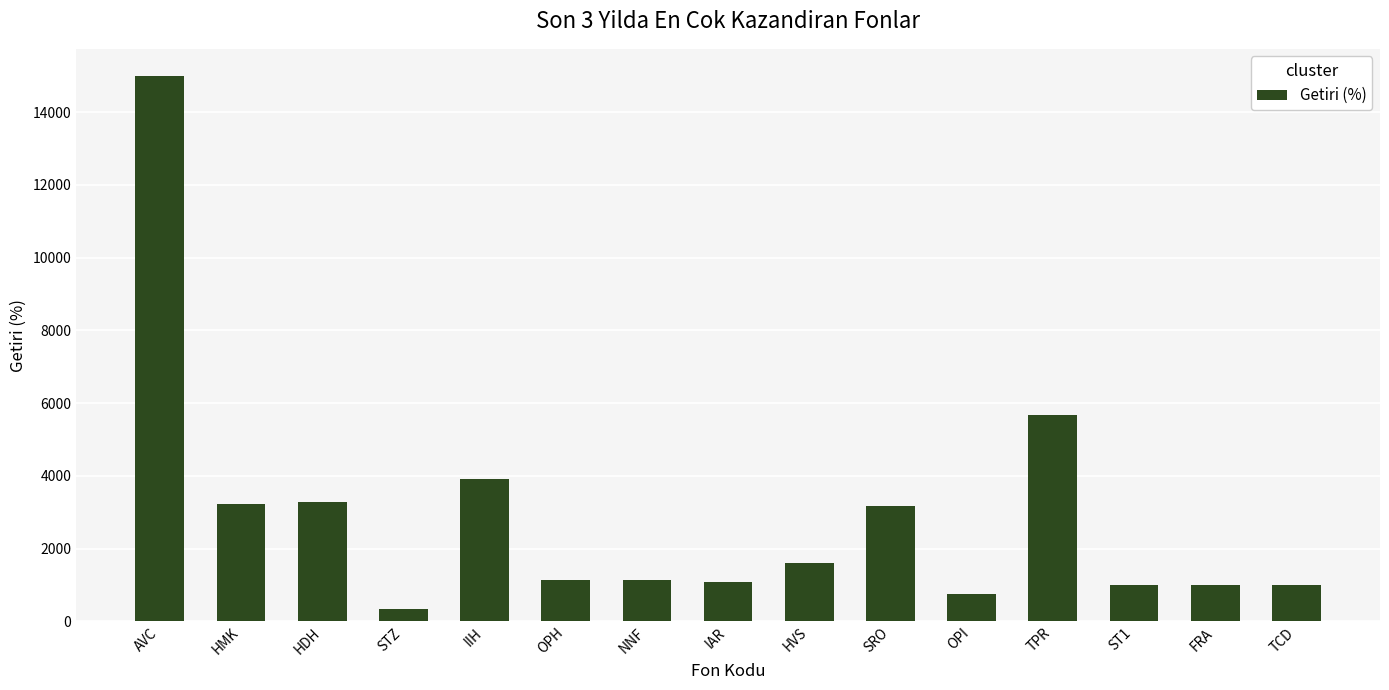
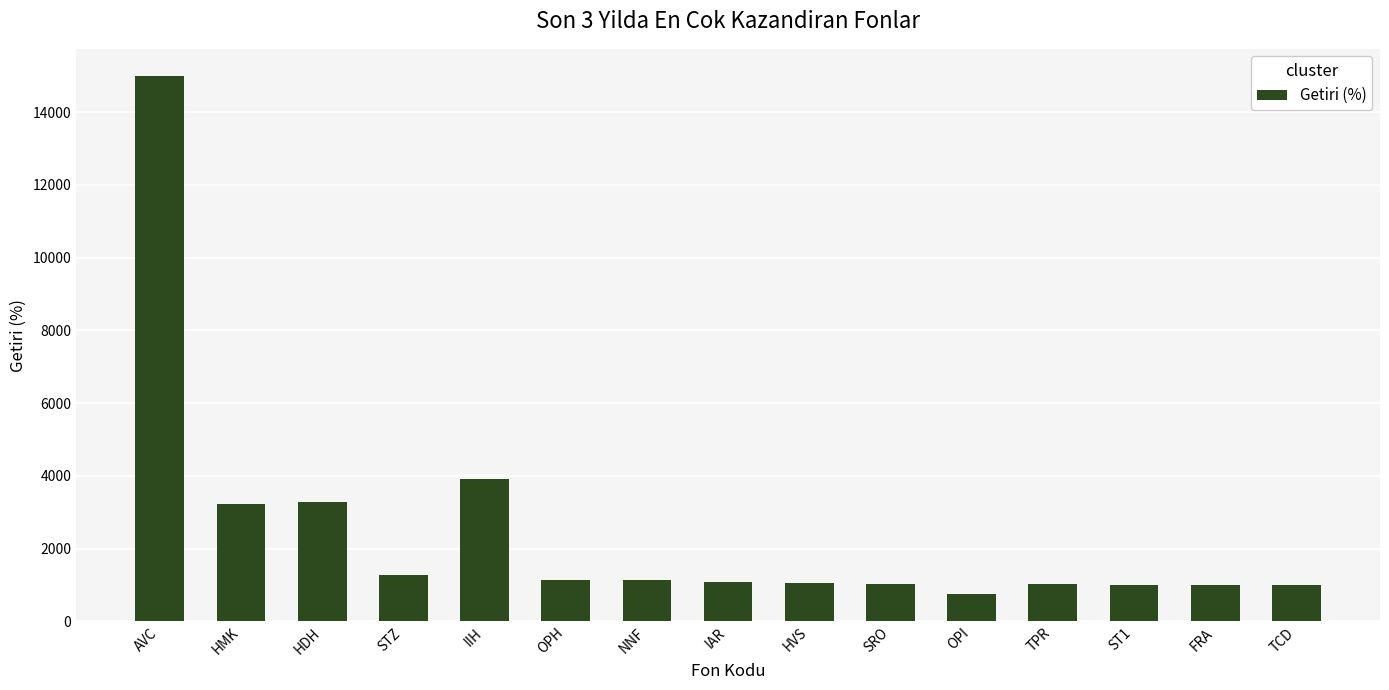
STZ: 300 -> 1300
HVS: 1600 -> 1100
SRO: 3200 -> 1000
TPR: 5700 -> 1000
